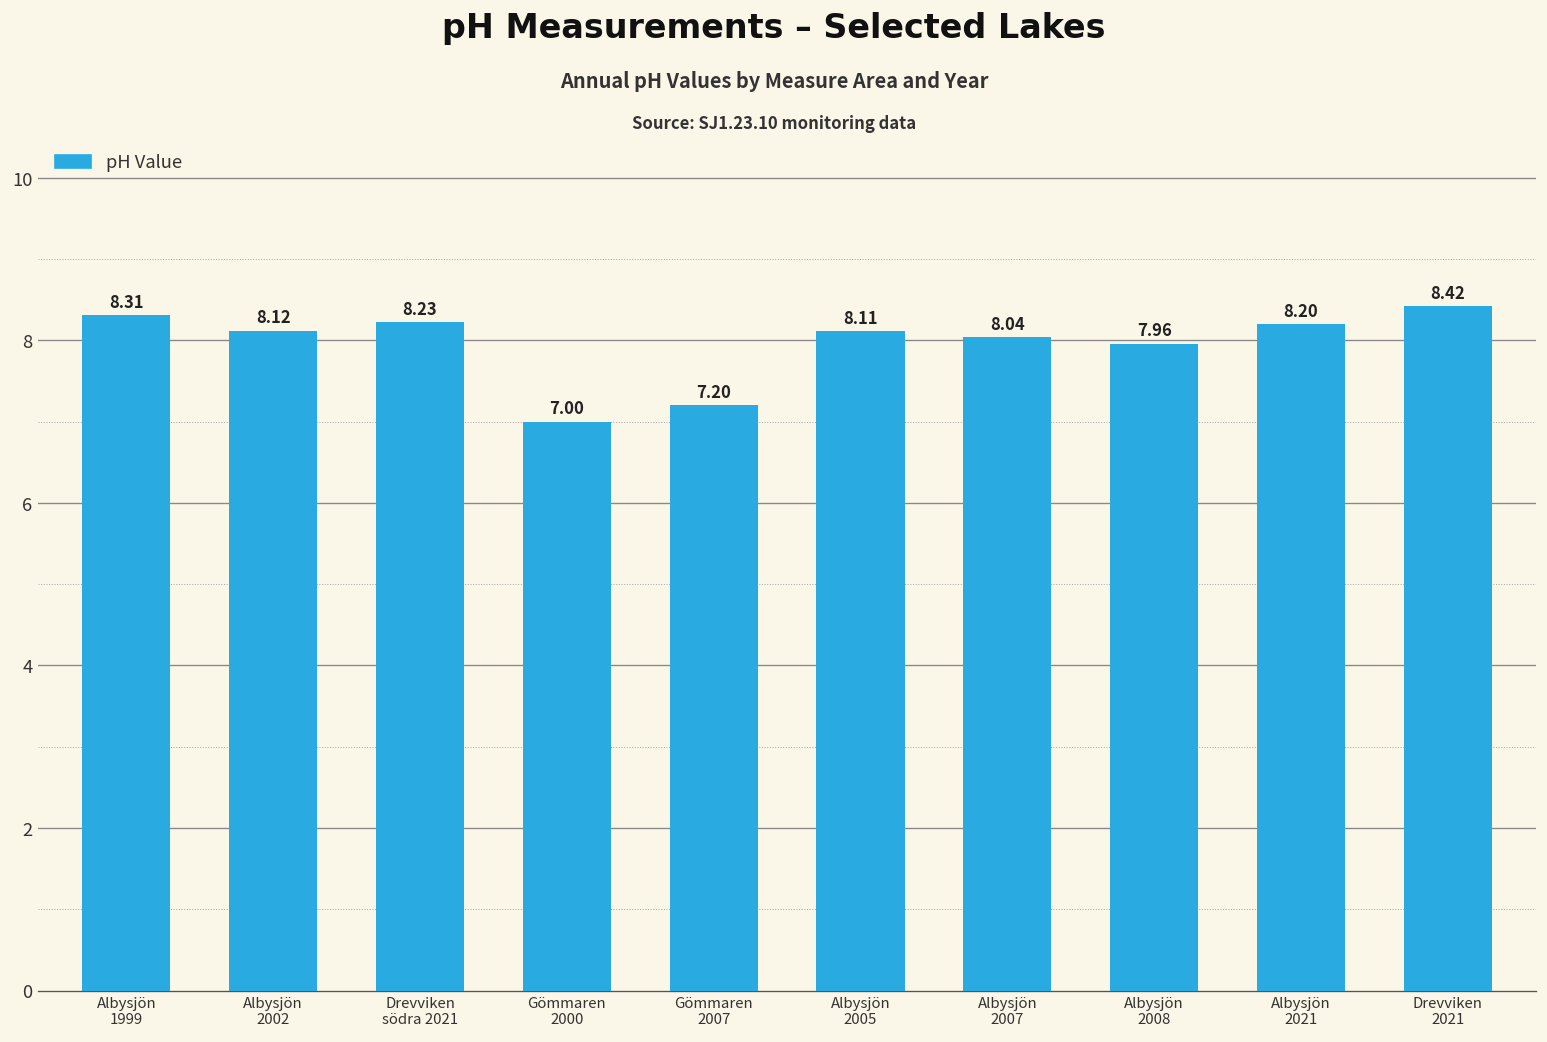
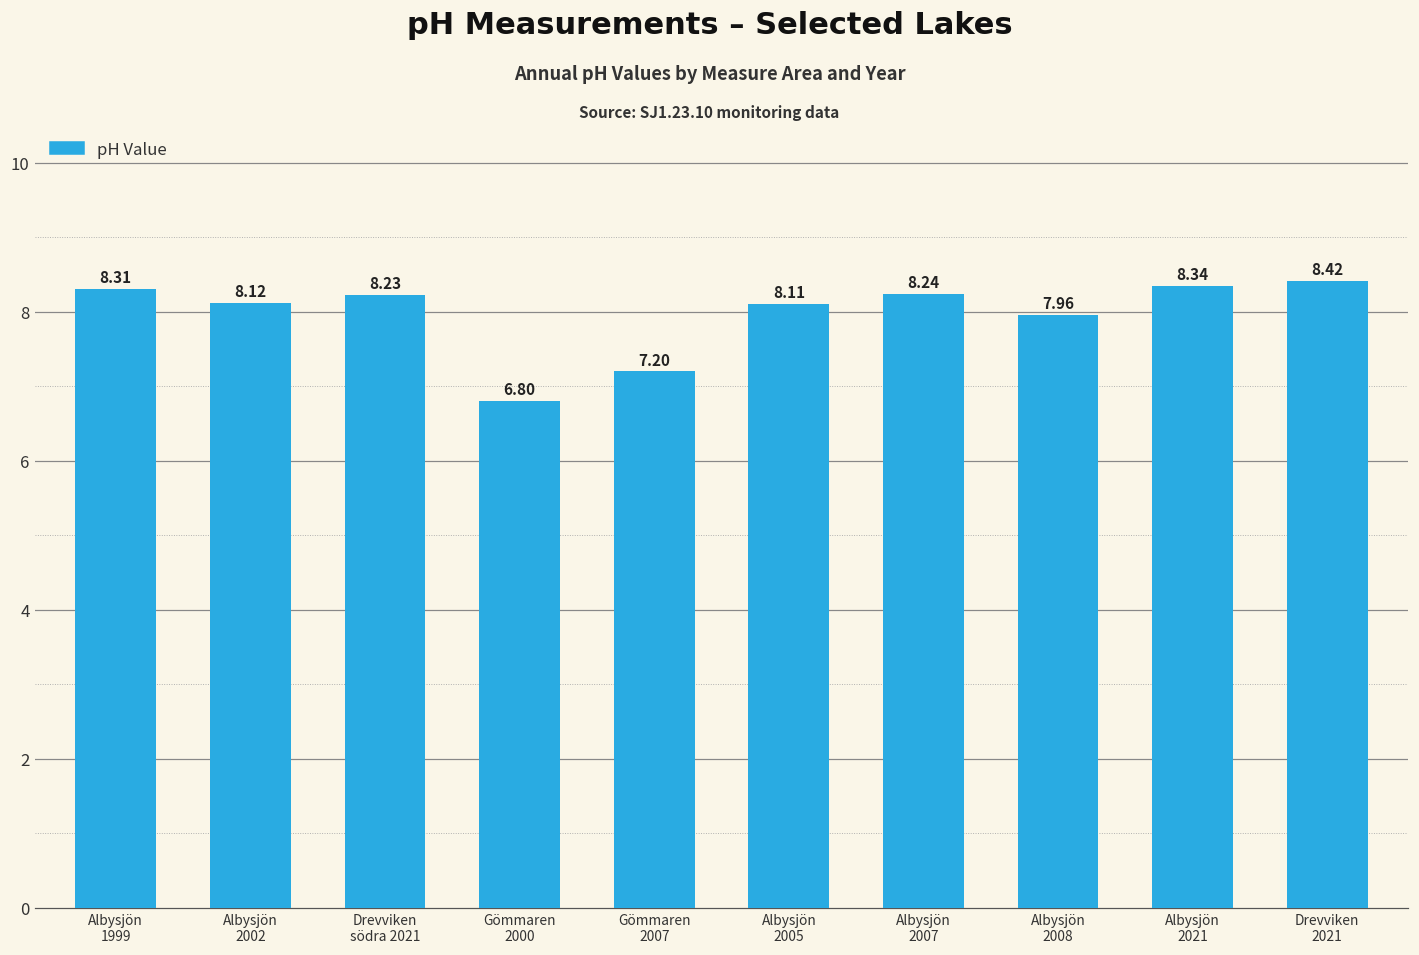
Gömmaren 2000: 7.00 -> 6.80
Albysjön 2007: 8.04 -> 8.24
Albysjön 2021: 8.20 -> 8.34
